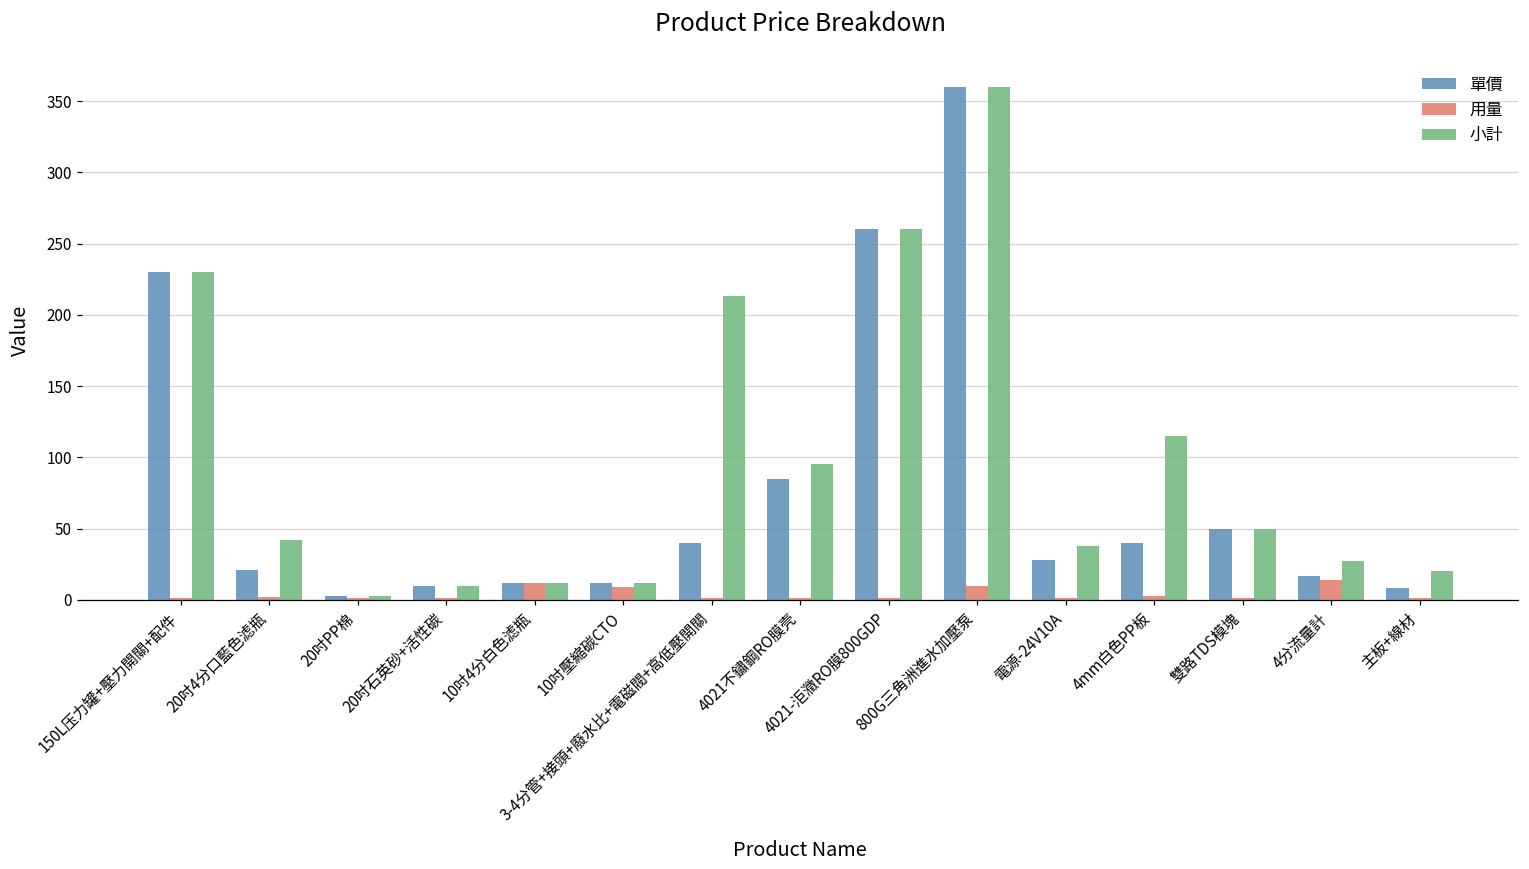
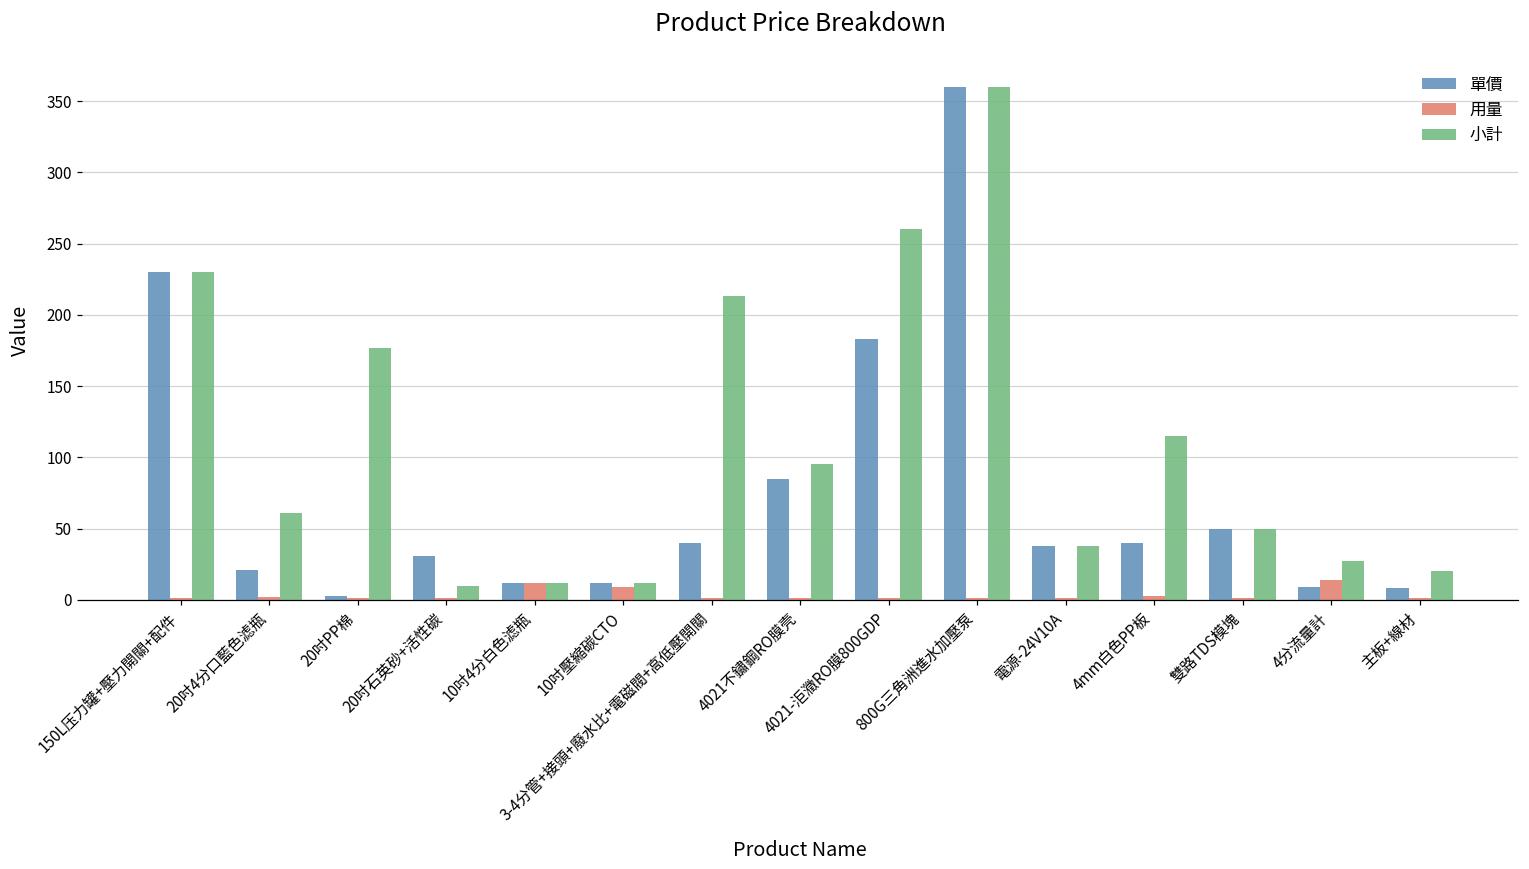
小計, 20吋4分口藍色滤瓶: 42 -> 61
小計, 20吋PP棉: 3 -> 177
單價, 20吋石英砂+活性碳: 10 -> 31
單價, 4021-洰瀓RO膜800GDP: 260 -> 183
用量, 800G三角洲進水加壓泵: 10 -> 1
單價, 電源-24V10A: 28 -> 38
單價, 4分流量計: 17 -> 9
